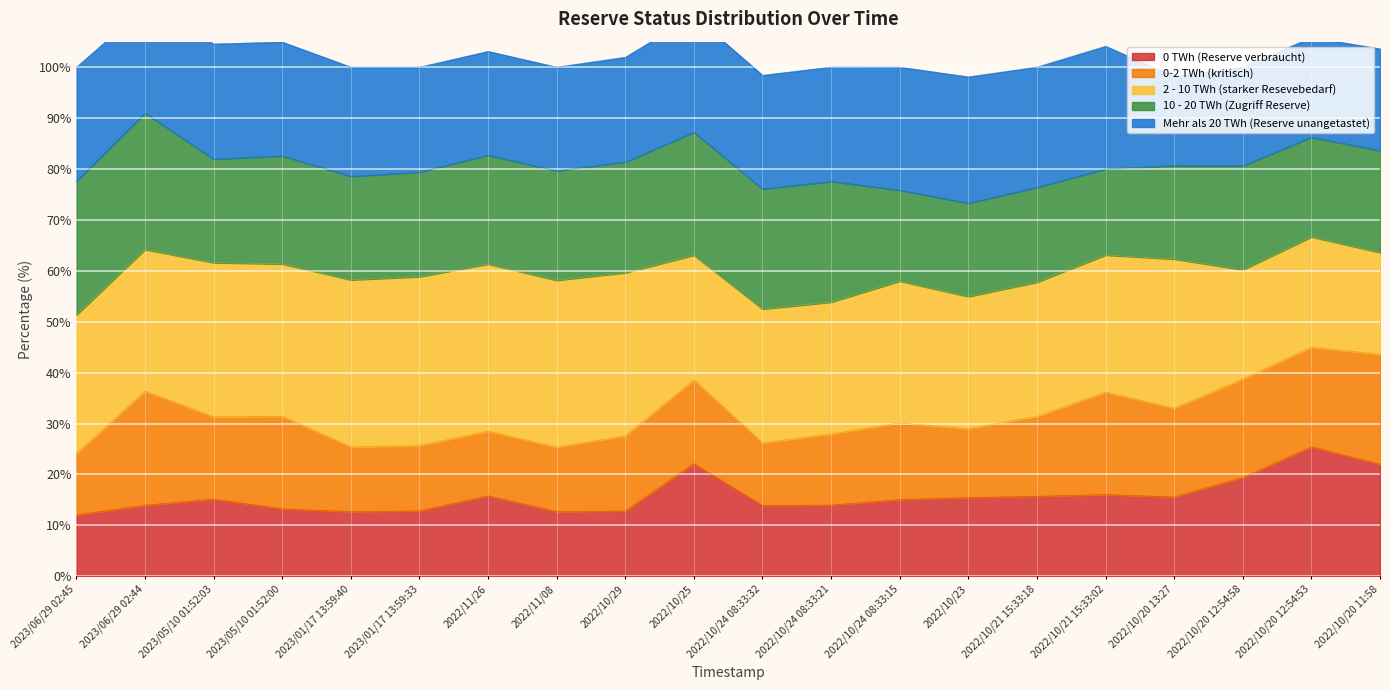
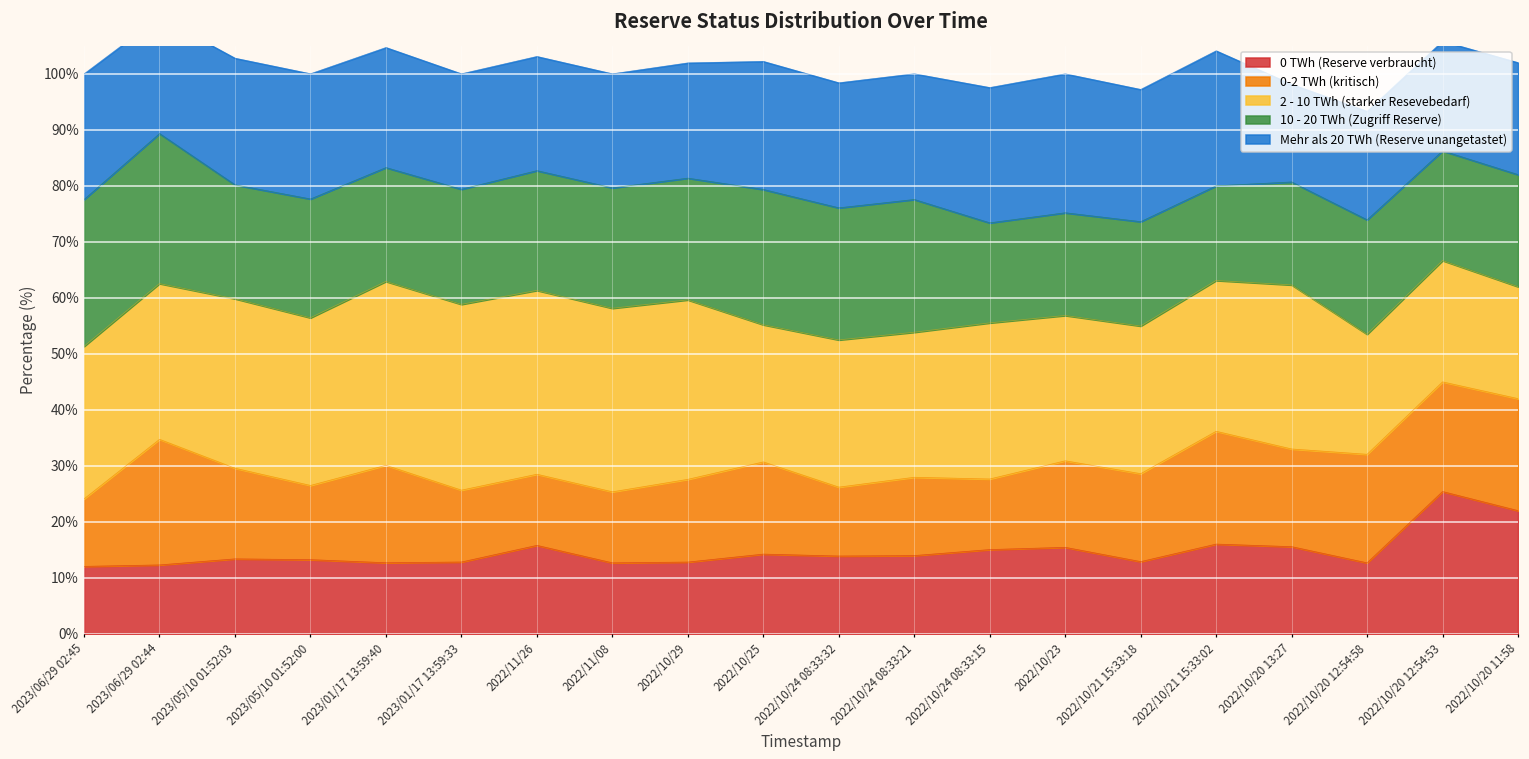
0 TWh (Reserve verbraucht), 2023/06/29 02:44: 14% -> 12%
0 TWh (Reserve verbraucht), 2023/05/10 01:52:03: 15% -> 13%
0-2 TWh (kritisch), 2023/05/10 01:52:00: 18% -> 13%
0-2 TWh (kritisch), 2023/01/17 13:59:40: 13% -> 17%
0 TWh (Reserve verbraucht), 2022/10/25: 22% -> 14%
0-2 TWh (kritisch), 2022/10/24 08:33:15: 15% -> 13%
0-2 TWh (kritisch), 2022/10/23: 14% -> 15%
0 TWh (Reserve verbraucht), 2022/10/21 15:33:18: 16% -> 13%
0 TWh (Reserve verbraucht), 2022/10/20 12:54:58: 19% -> 13%
0-2 TWh (kritisch), 2022/10/20 11:58: 22% -> 20%
